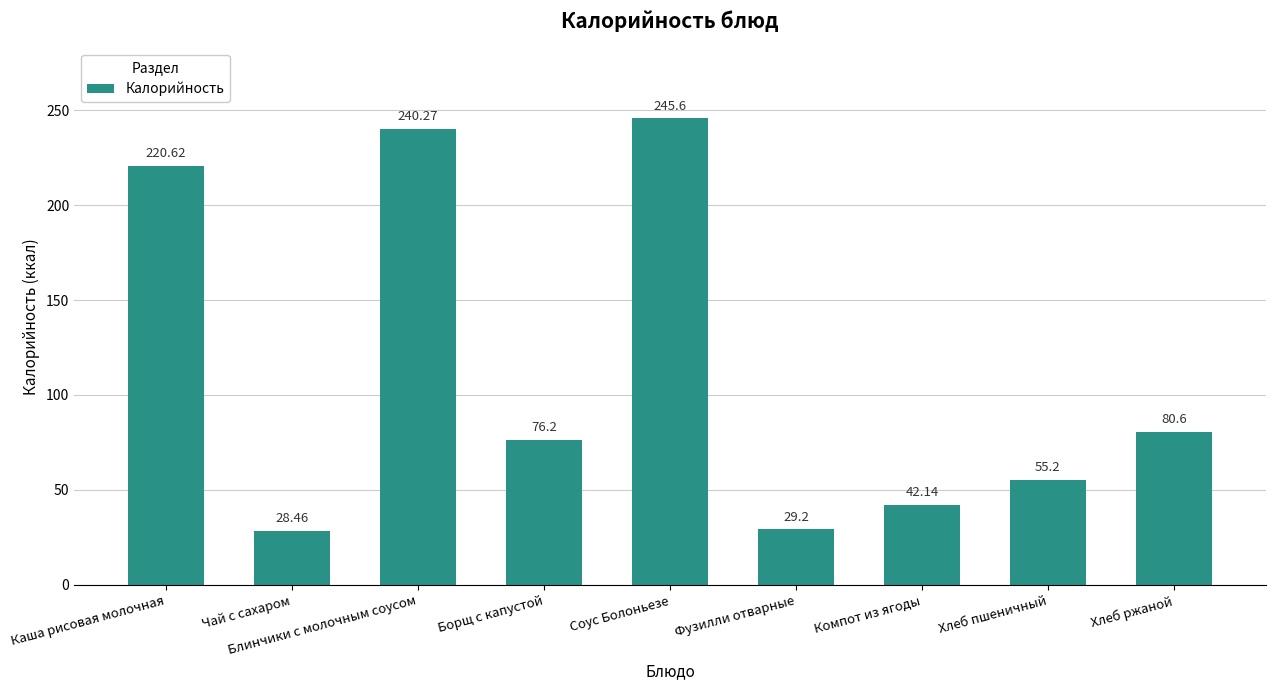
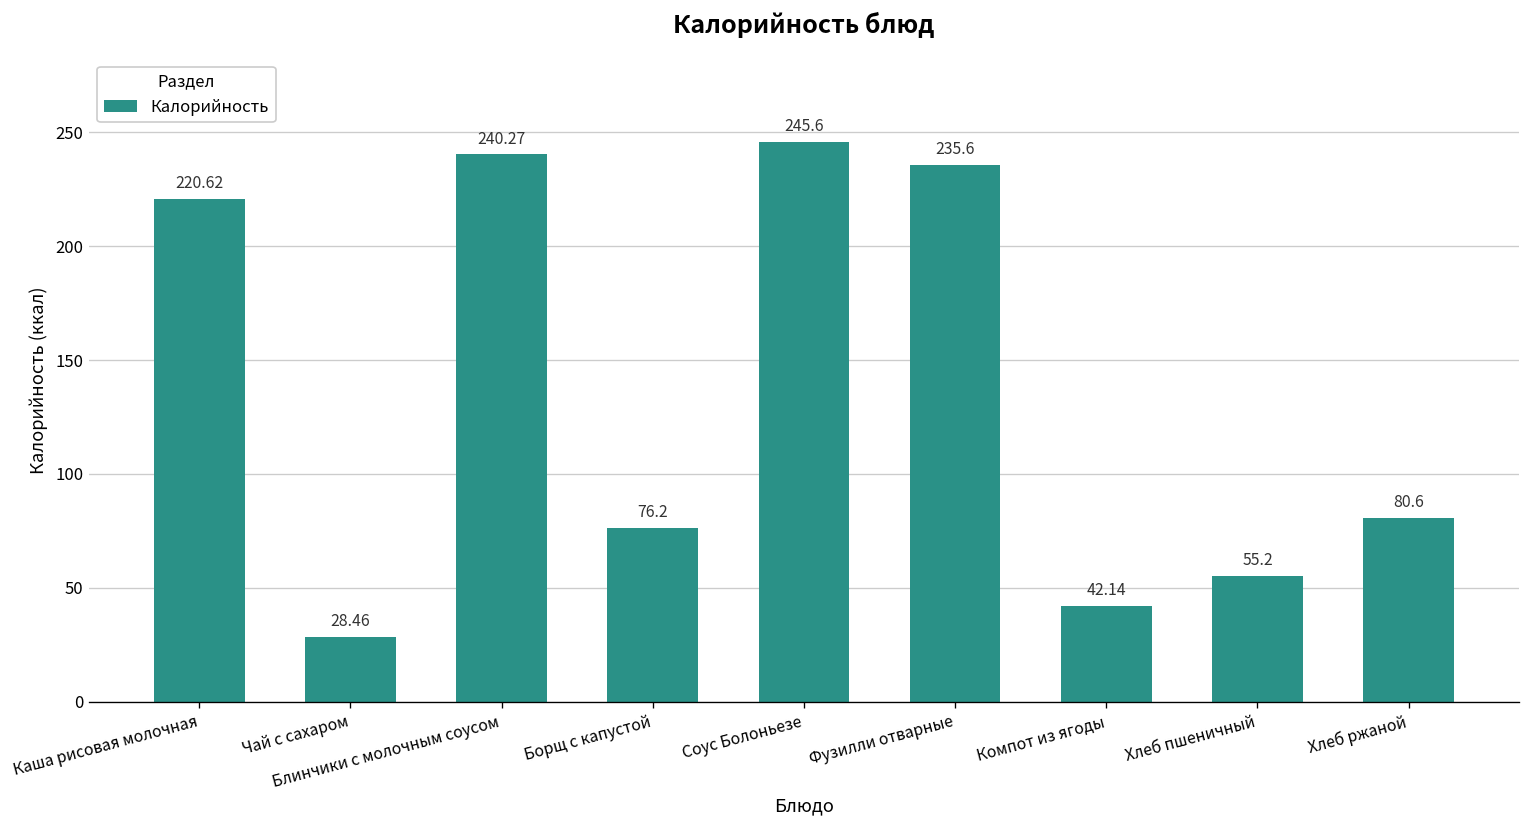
Фузилли отварные: 29.2 -> 235.6
